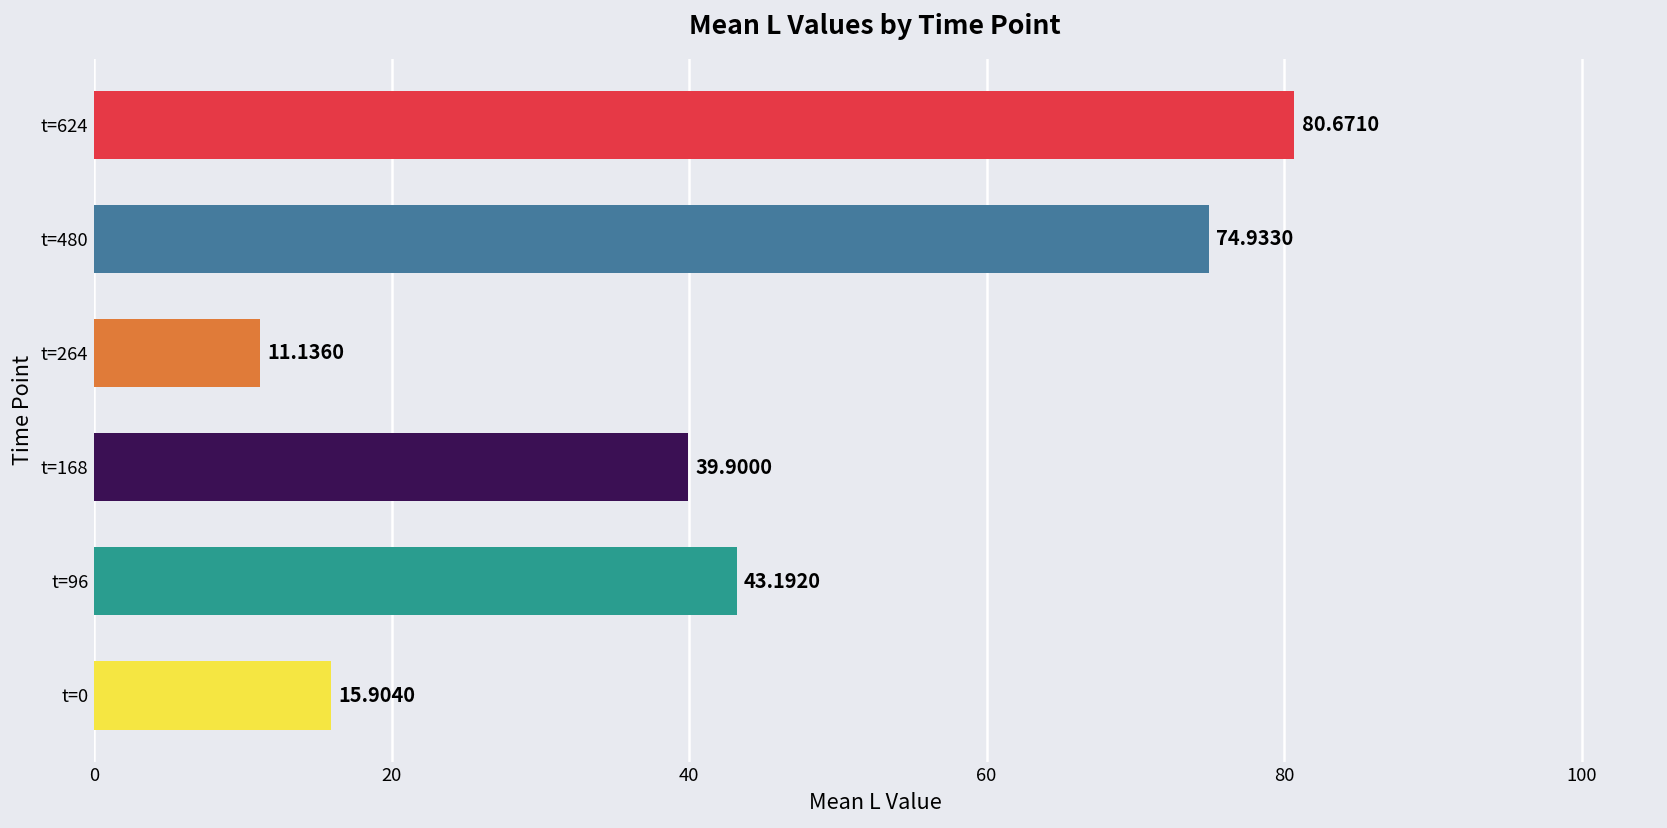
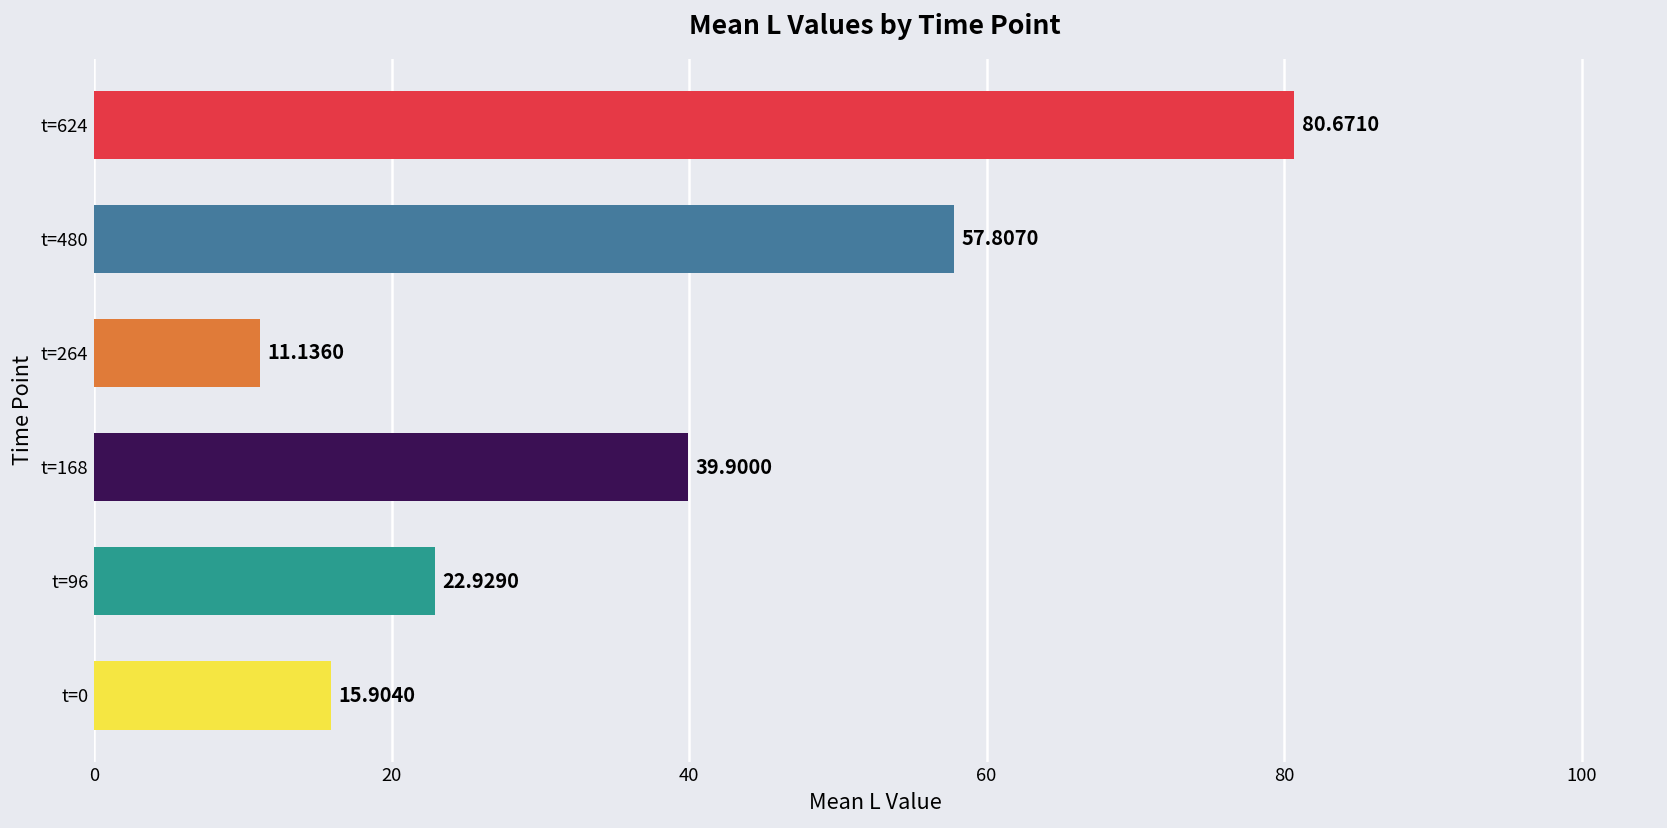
t=480: 74.9330 -> 57.8070
t=96: 43.1920 -> 22.9290
